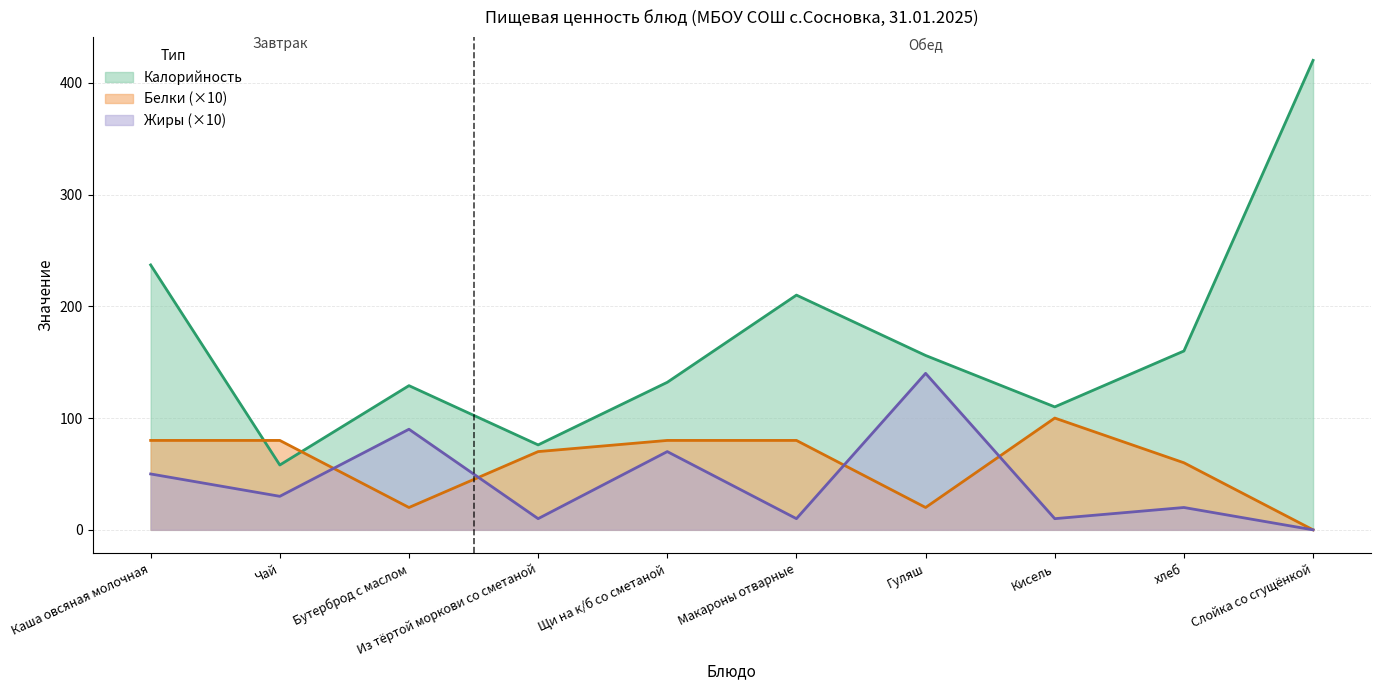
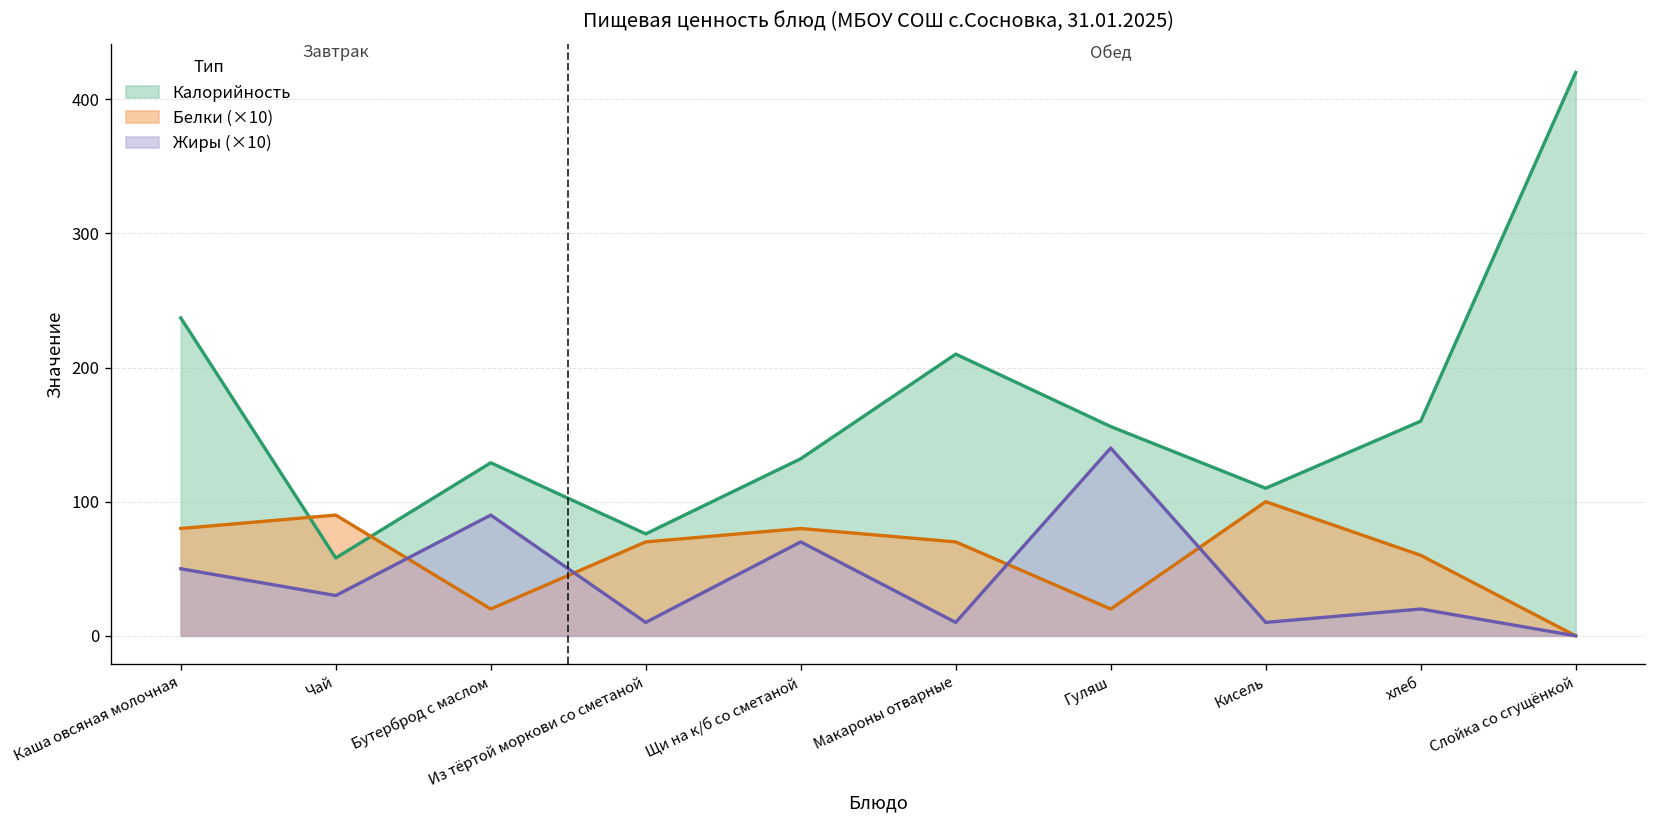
Белки (×10), Чай: 80 -> 90
Белки (×10), Макароны отварные: 80 -> 70
